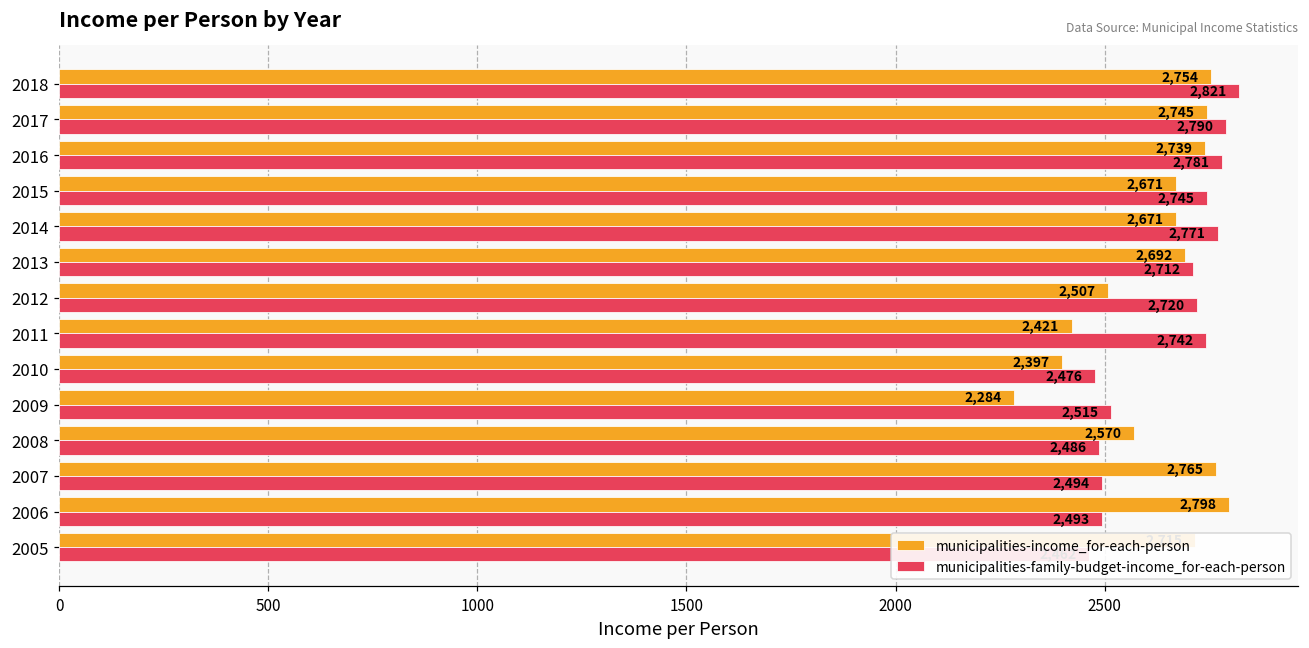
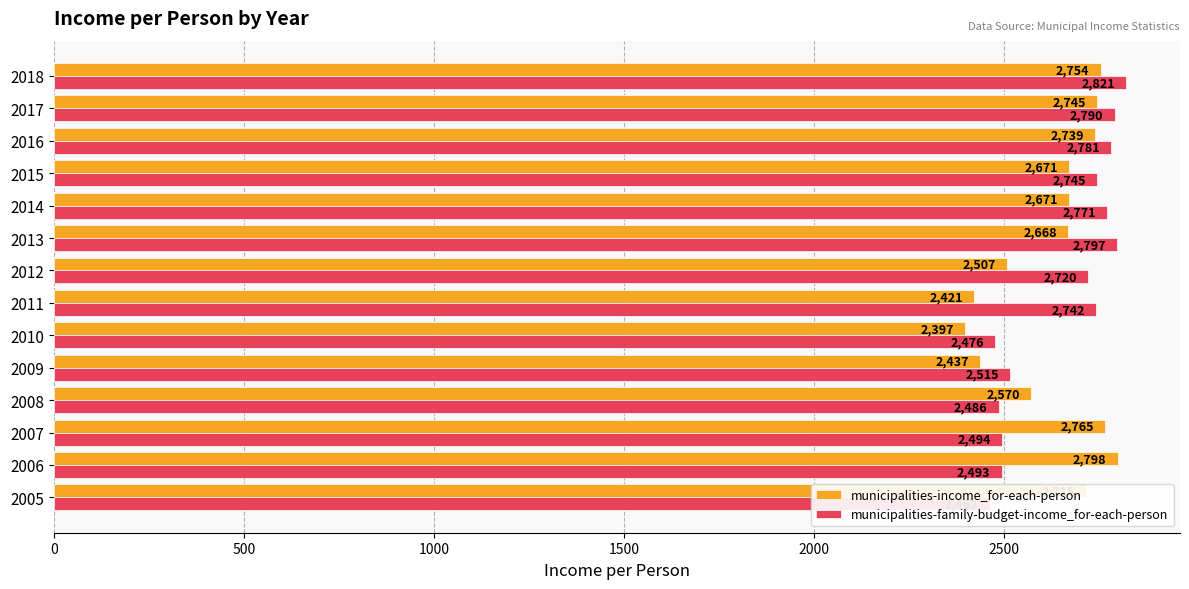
municipalities-income_for-each-person, 2013: 2,692 -> 2,668
municipalities-family-budget-income_for-each-person, 2013: 2,712 -> 2,797
municipalities-income_for-each-person, 2009: 2,284 -> 2,437
